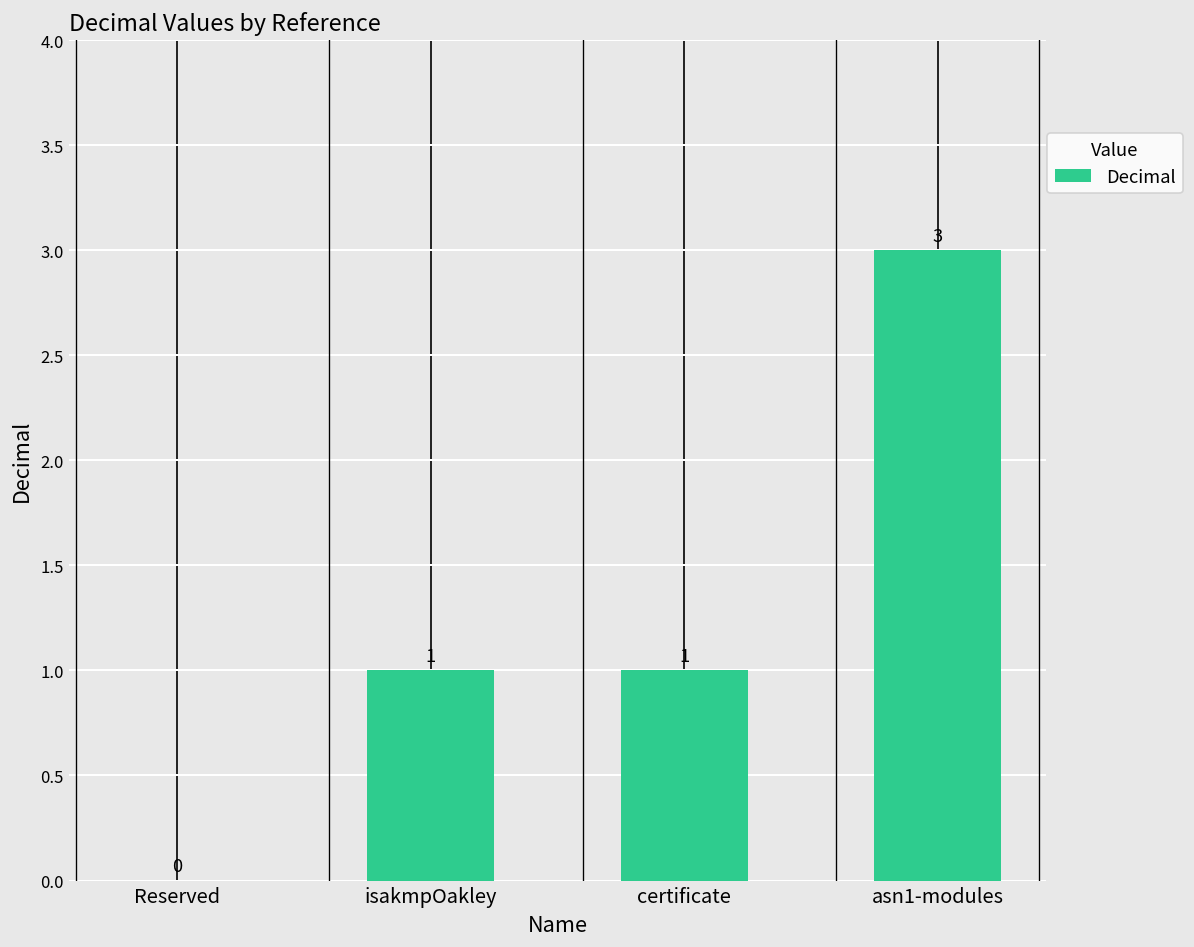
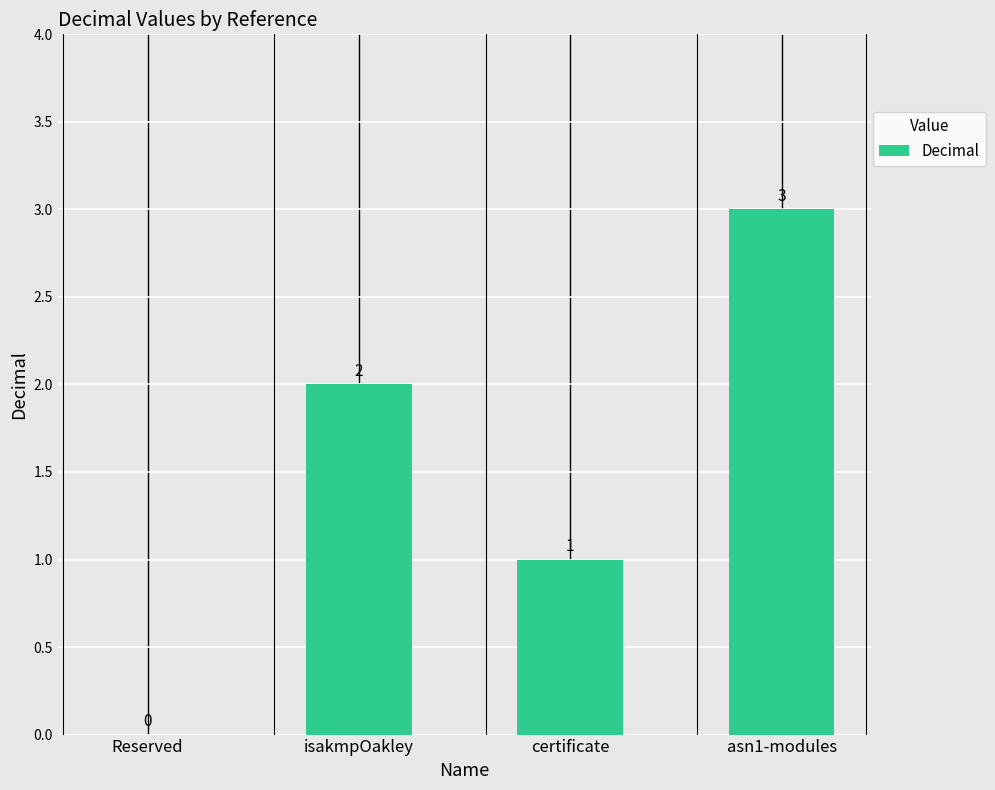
isakmpOakley: 1 -> 2
